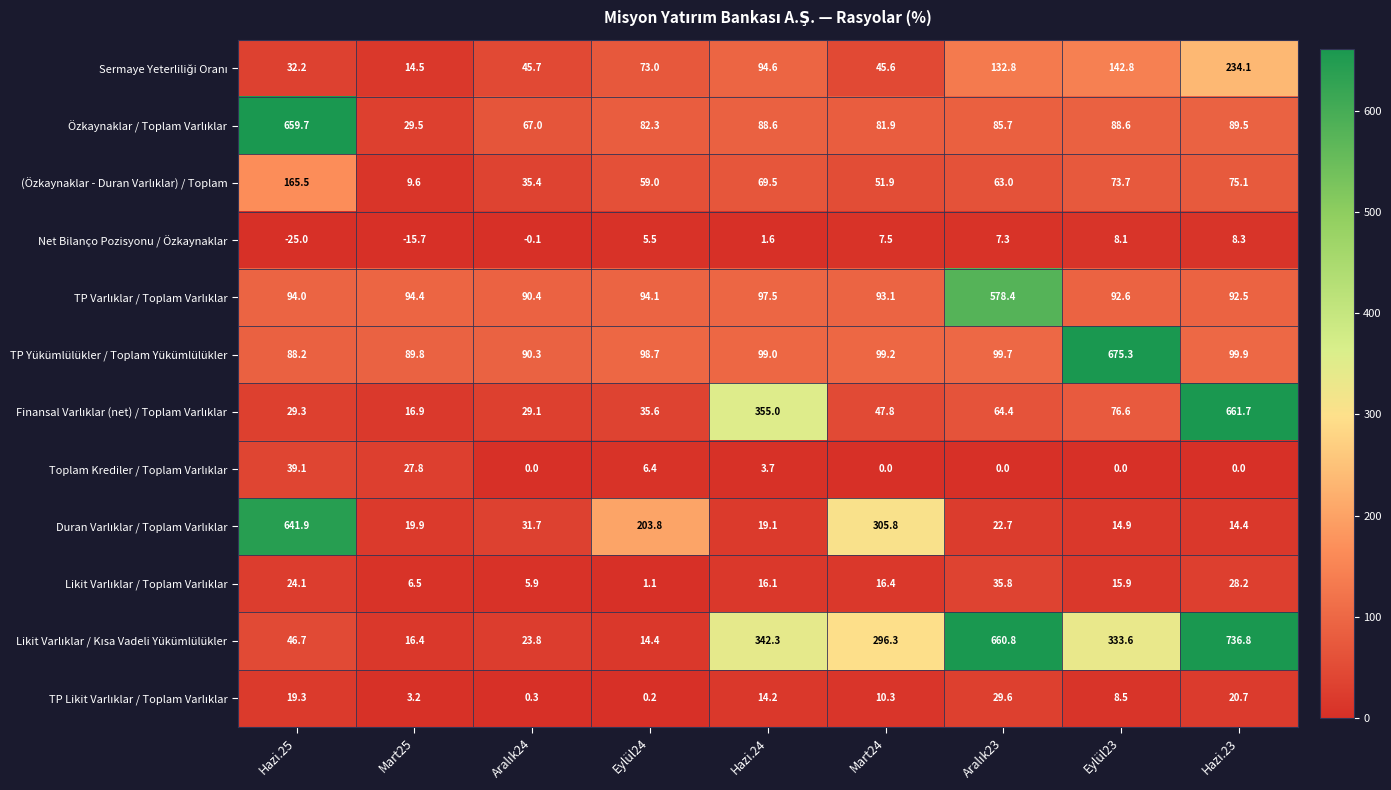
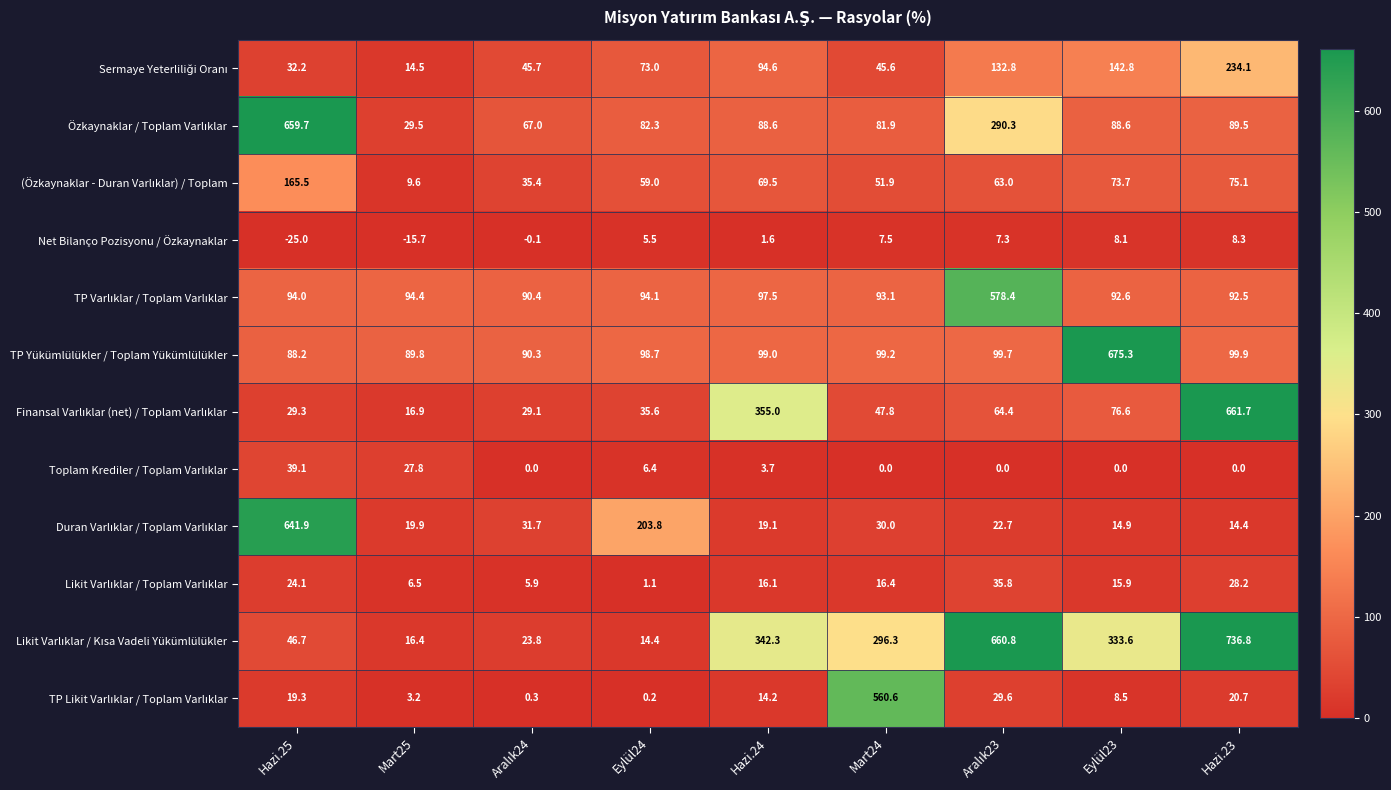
Özkaynaklar / Toplam Varlıklar, Aralık23: 85.7 -> 290.3
Duran Varlıklar / Toplam Varlıklar, Mart24: 305.8 -> 30.0
TP Likit Varlıklar / Toplam Varlıklar, Mart24: 10.3 -> 560.6
